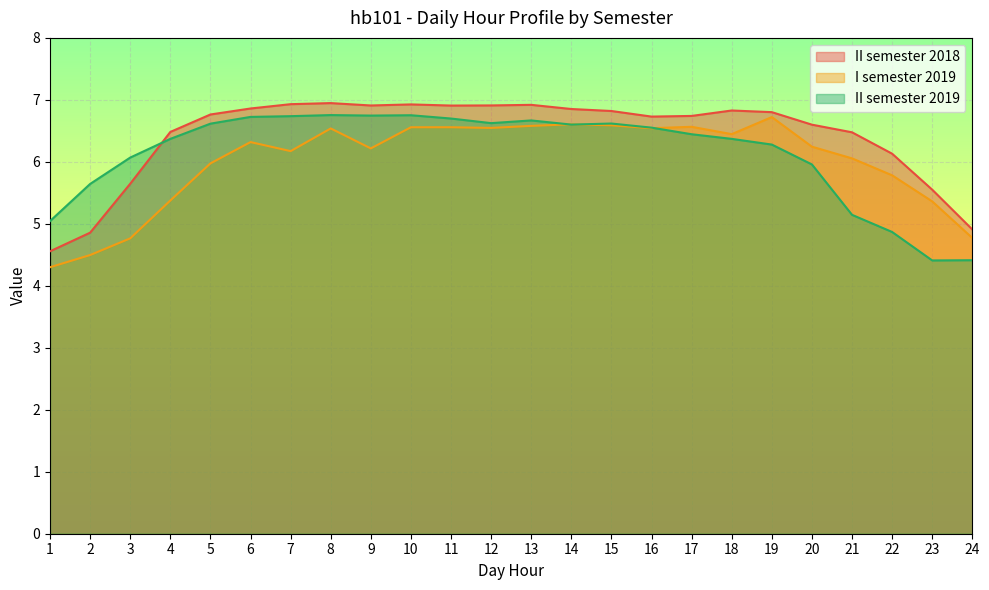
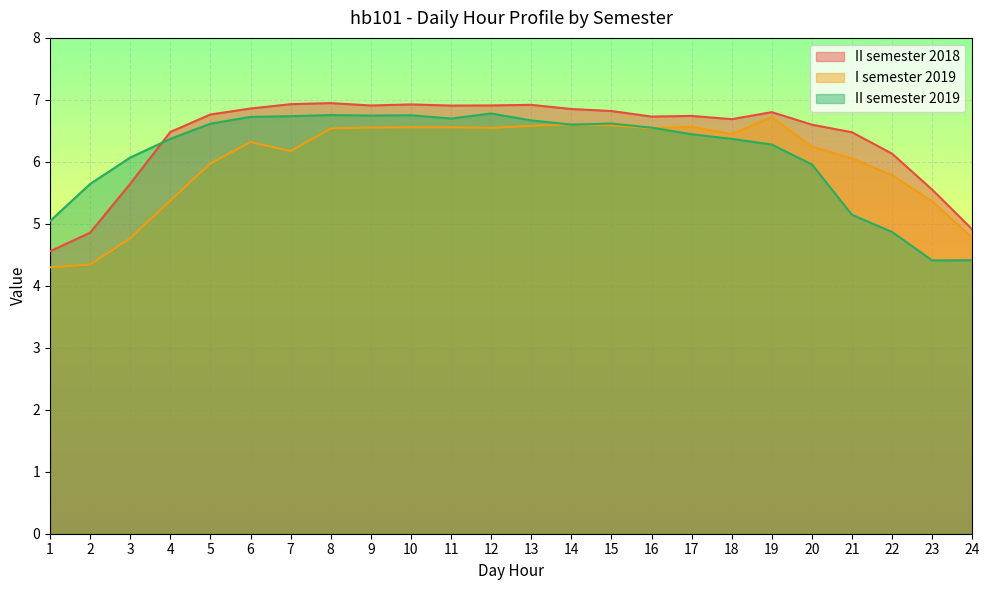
I semester 2019, 2: 4.5 -> 4.3
I semester 2019, 9: 6.2 -> 6.6
II semester 2019, 12: 6.6 -> 6.8
II semester 2018, 18: 6.8 -> 6.7
